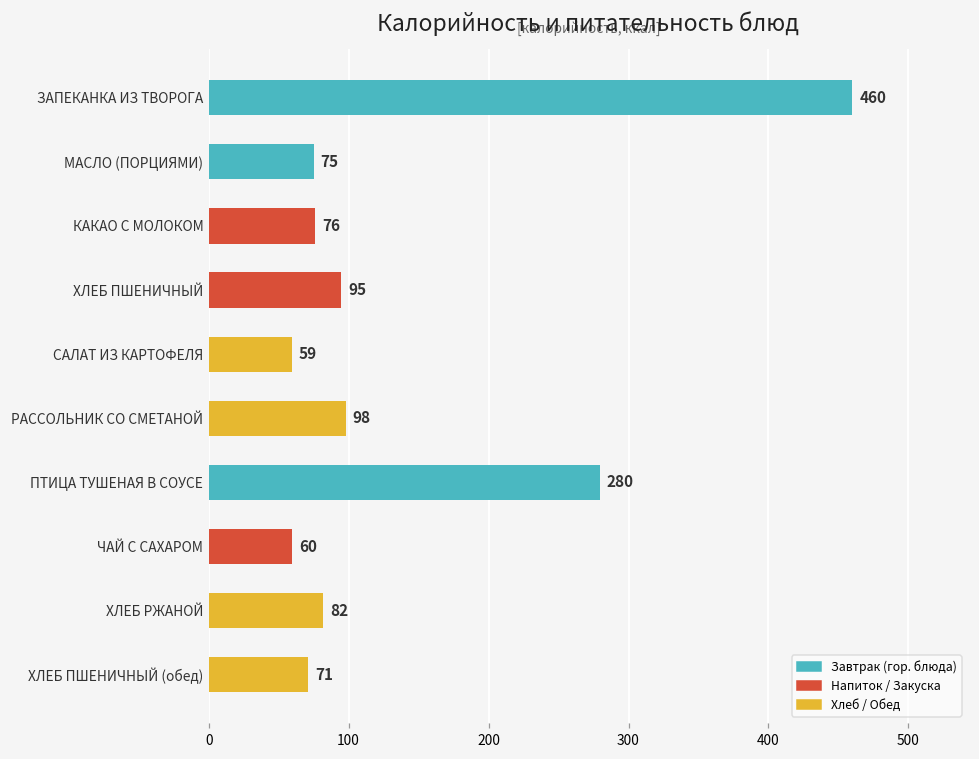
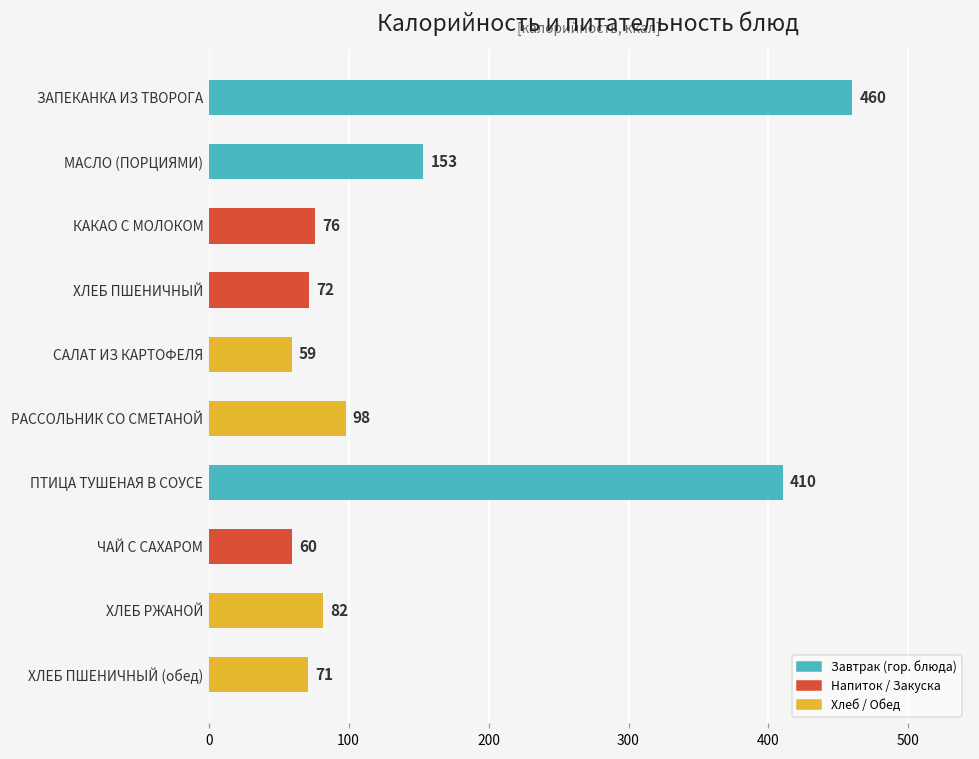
МАСЛО (ПОРЦИЯМИ): 75 -> 153
ХЛЕБ ПШЕНИЧНЫЙ: 95 -> 72
ПТИЦА ТУШЕНАЯ В СОУСЕ: 280 -> 410
